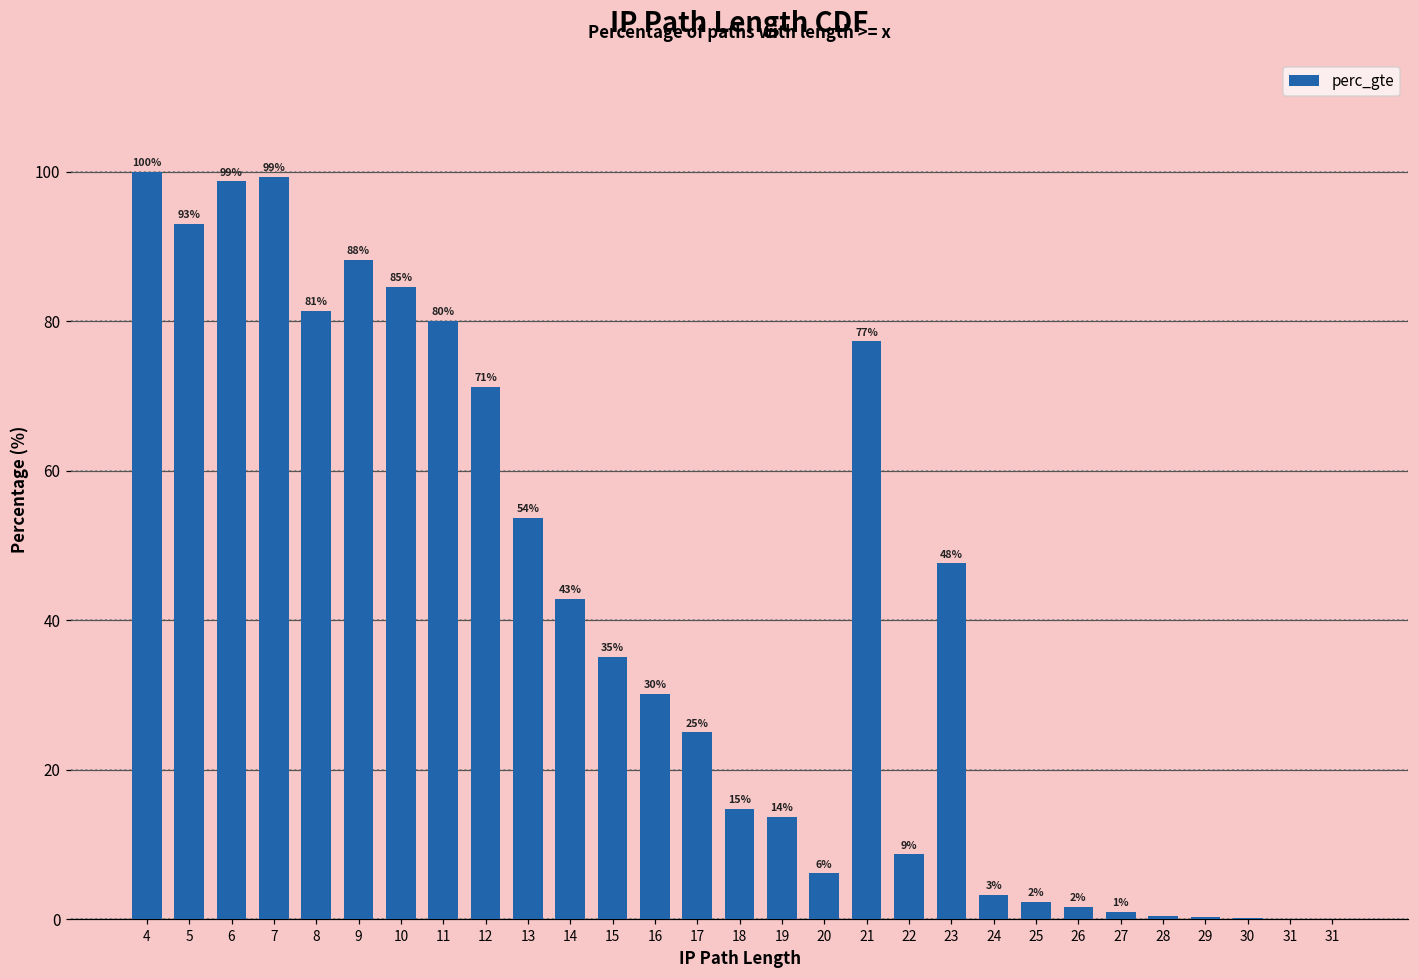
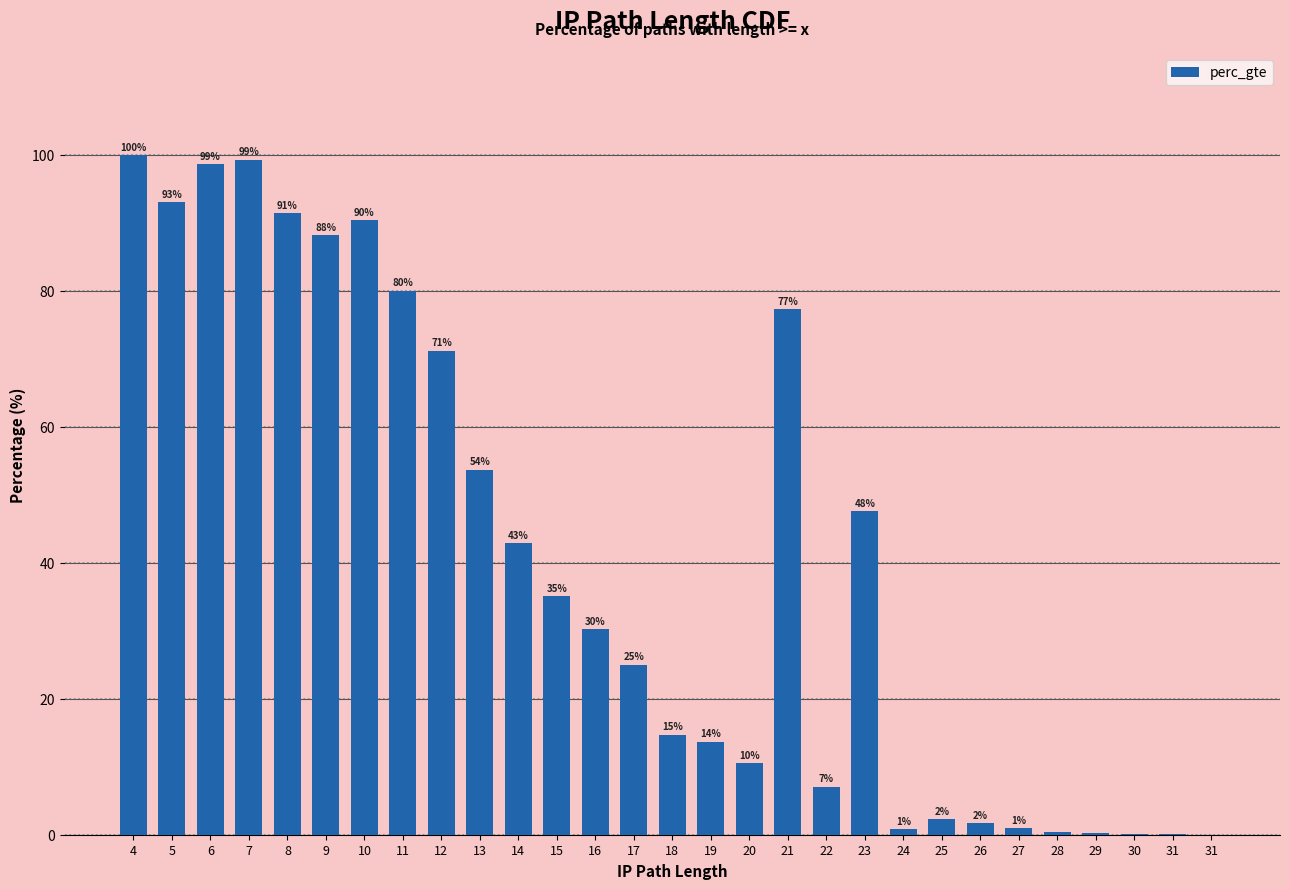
8: 81% -> 91%
10: 85% -> 90%
20: 6% -> 10%
22: 9% -> 7%
24: 3% -> 1%
